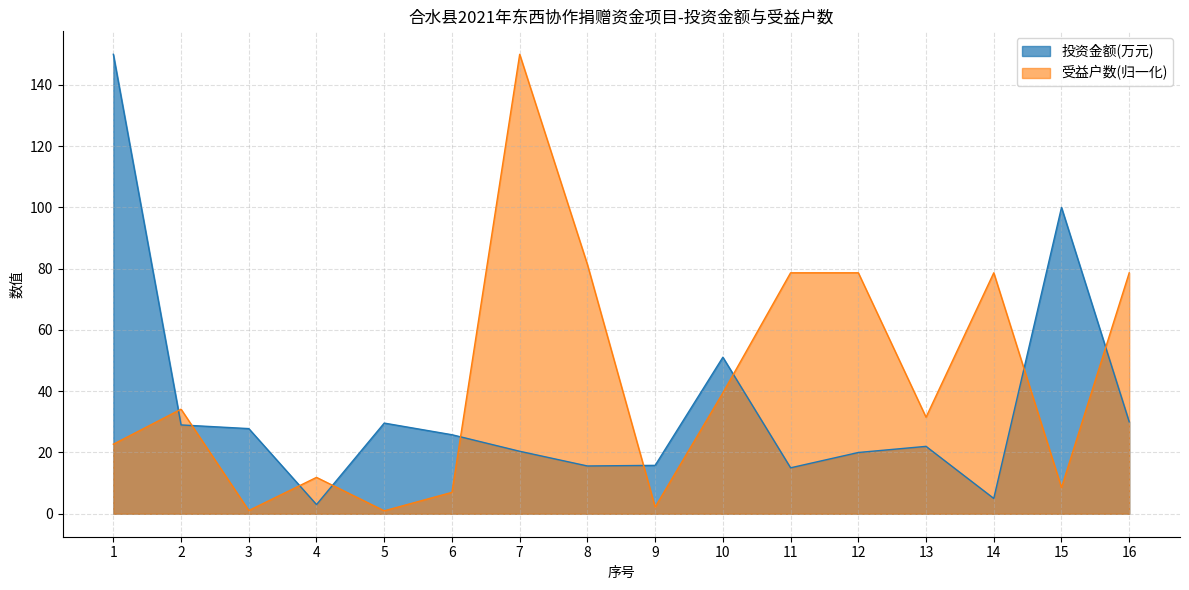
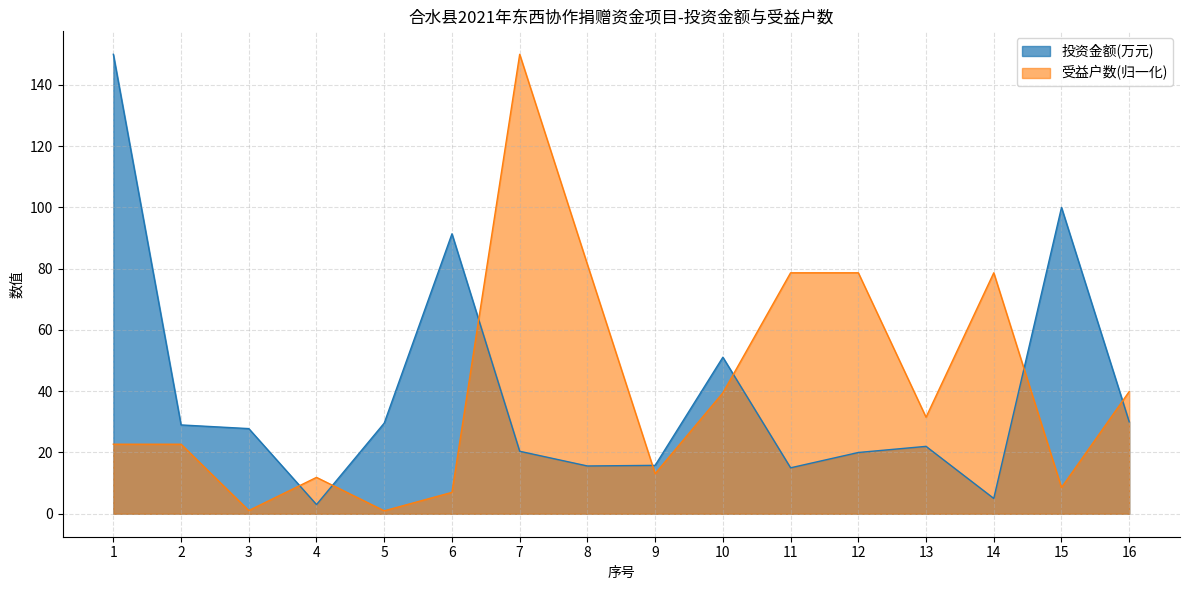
受益户数(归一化), 2: 34 -> 23
投资金额(万元), 6: 26 -> 91
受益户数(归一化), 9: 2 -> 13
受益户数(归一化), 16: 79 -> 40
